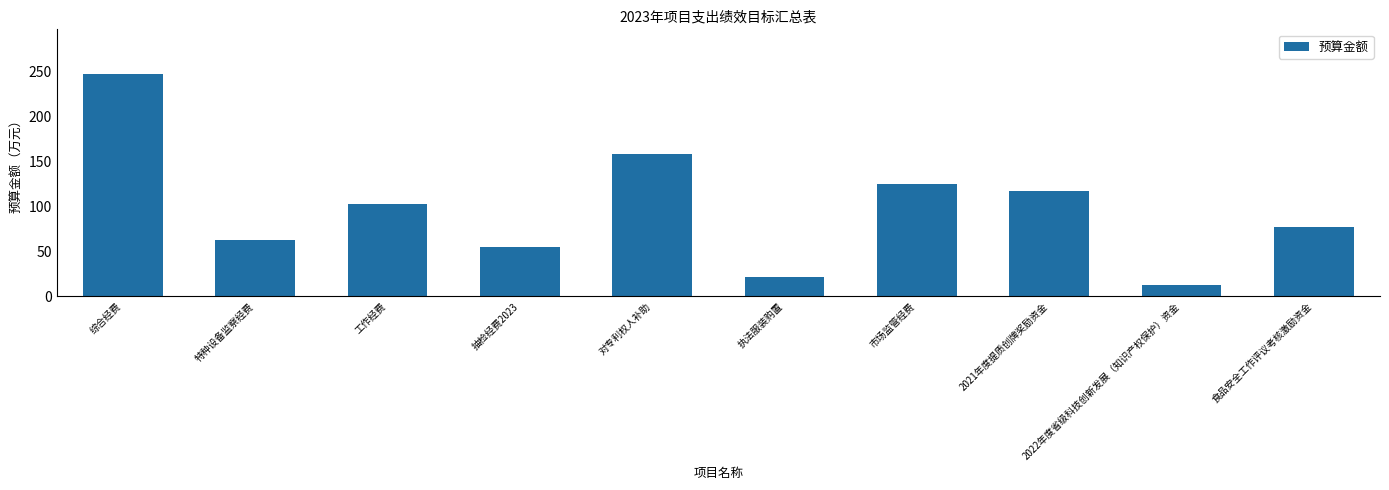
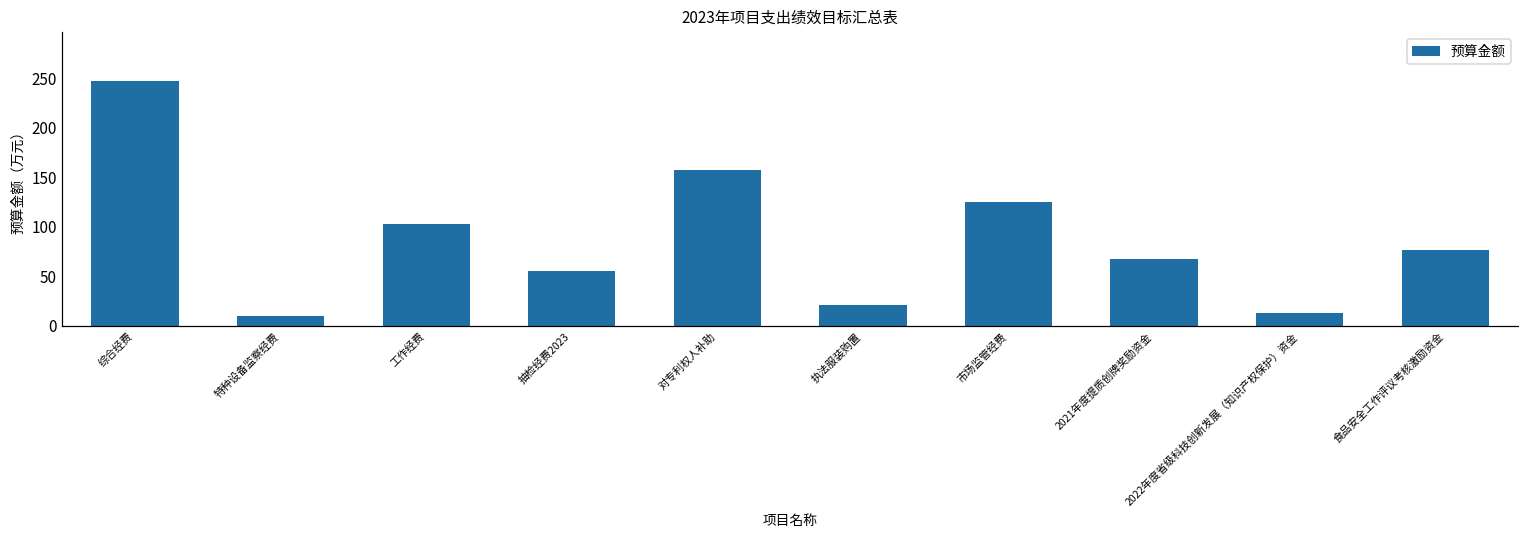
特种设备监察经费: 60 -> 10
2021年度提质创牌奖励资金: 120 -> 70
